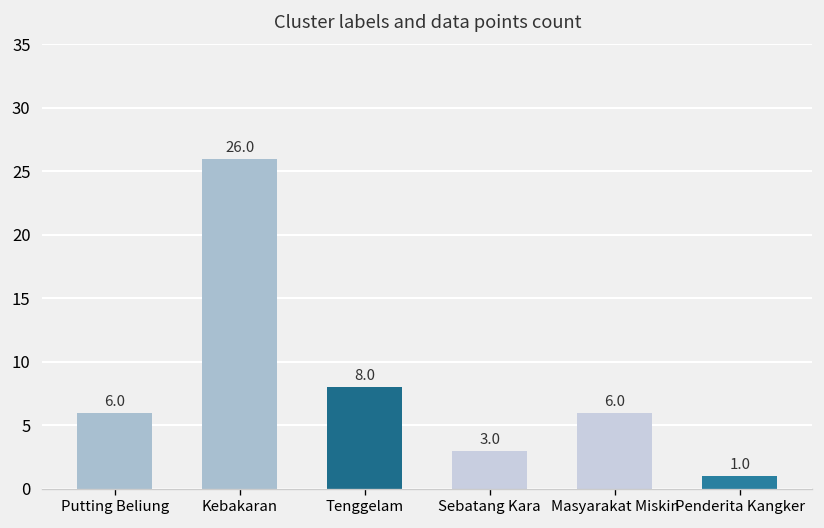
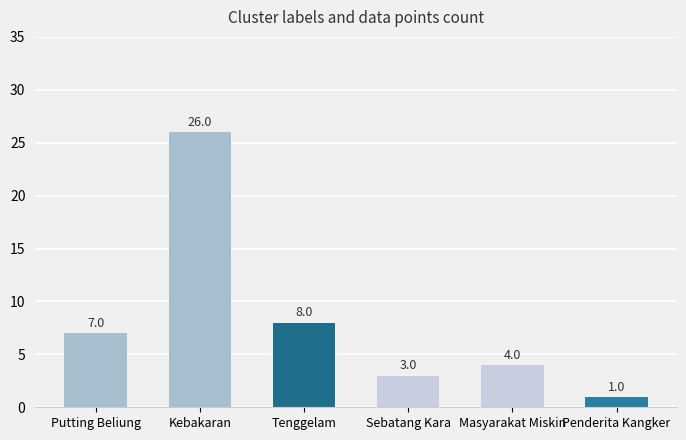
Putting Beliung: 6.0 -> 7.0
Masyarakat Miskin: 6.0 -> 4.0
